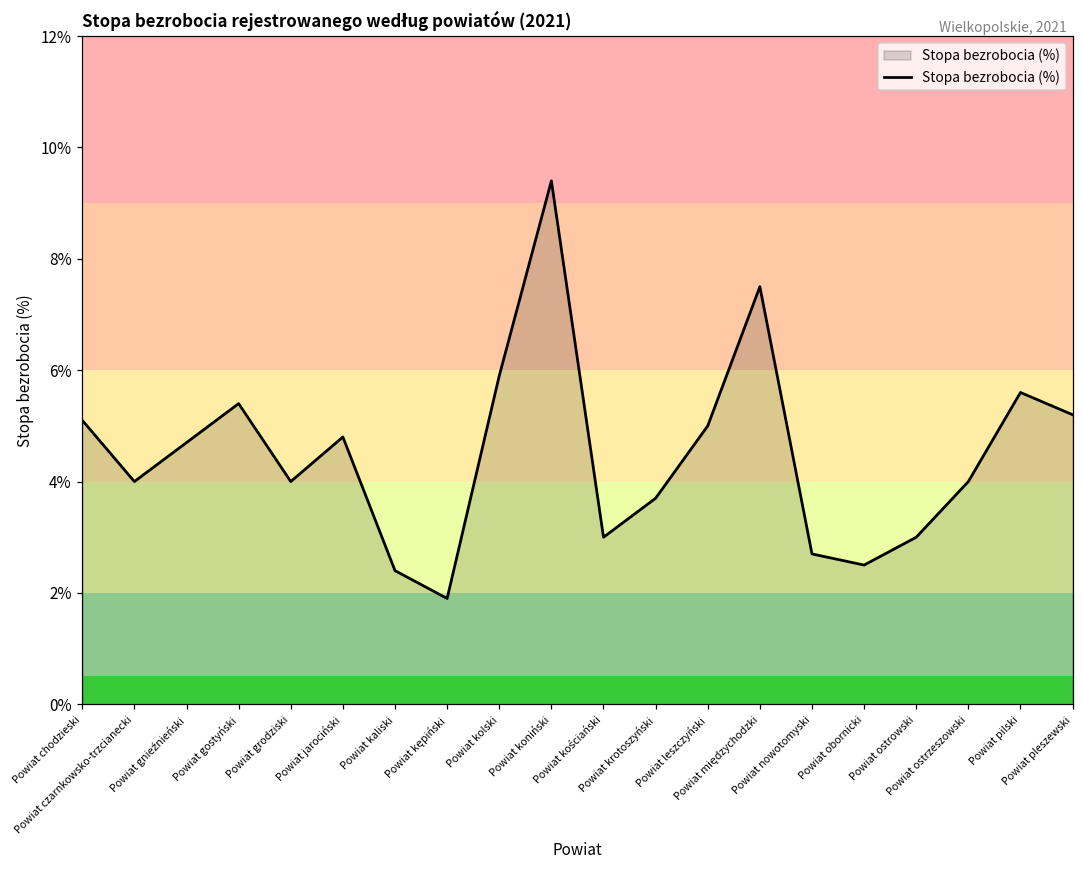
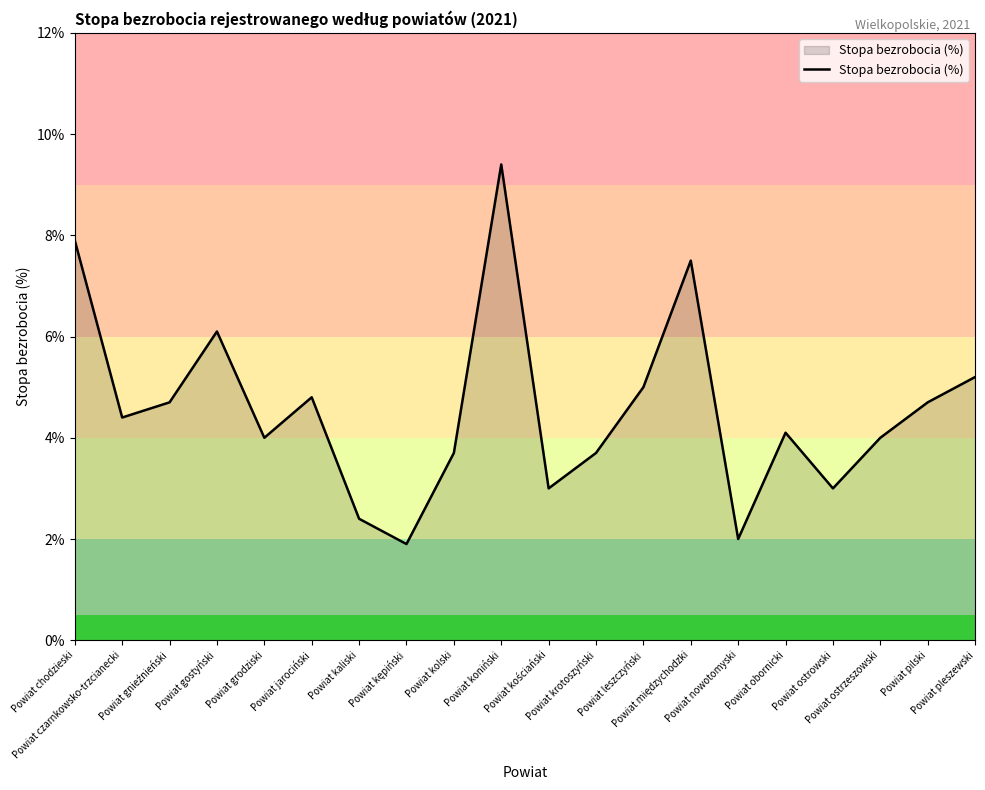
Powiat chodzieski: 5.1% -> 7.9%
Powiat czarnkowsko-trzcianecki: 4.0% -> 4.4%
Powiat gostyński: 5.4% -> 6.1%
Powiat kolski: 5.9% -> 3.7%
Powiat nowotomyski: 2.7% -> 2.0%
Powiat obornicki: 2.5% -> 4.1%
Powiat pilski: 5.6% -> 4.7%
